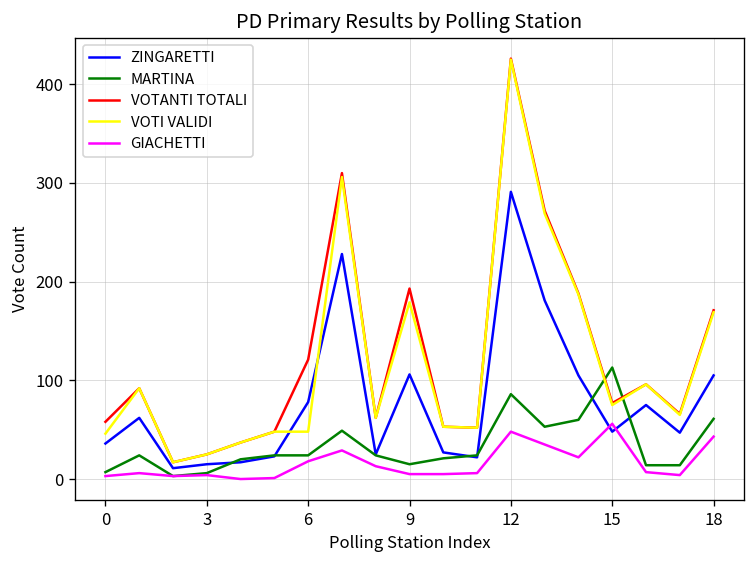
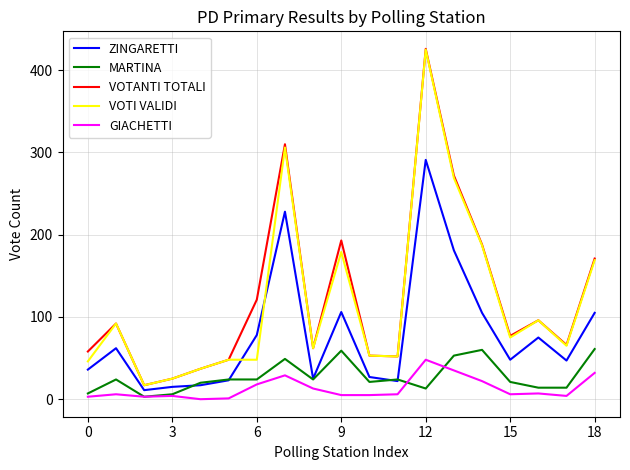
MARTINA, 9: 20 -> 60
MARTINA, 12: 90 -> 10
MARTINA, 15: 110 -> 20
GIACHETTI, 15: 60 -> 10
GIACHETTI, 18: 40 -> 30
